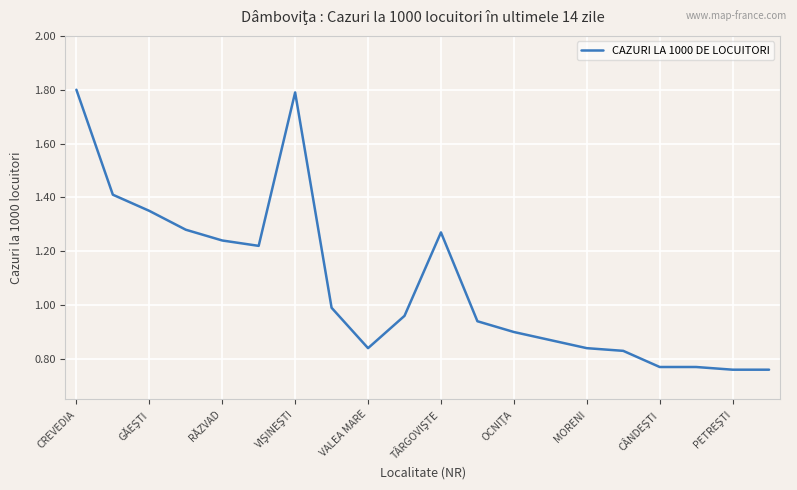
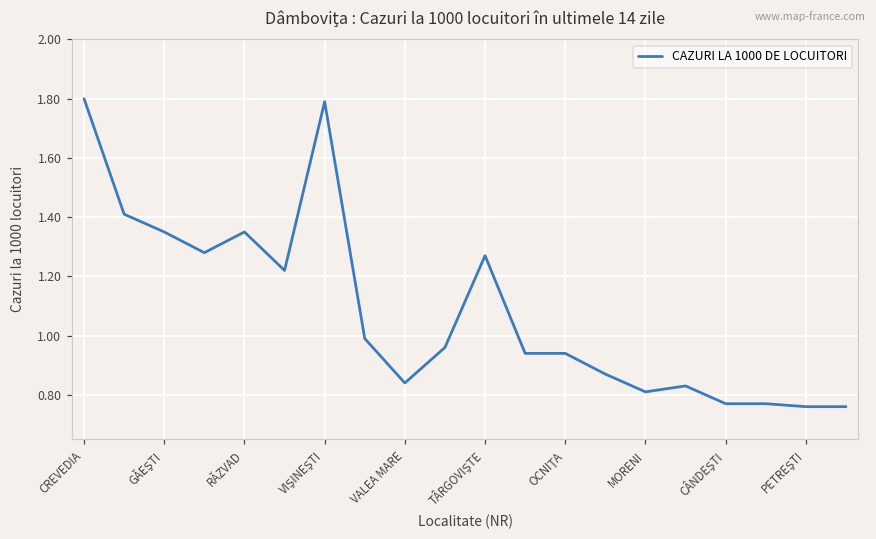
RĂZVAD: 1.24 -> 1.35
OCNIŢA: 0.90 -> 0.94
MORENI: 0.84 -> 0.81
